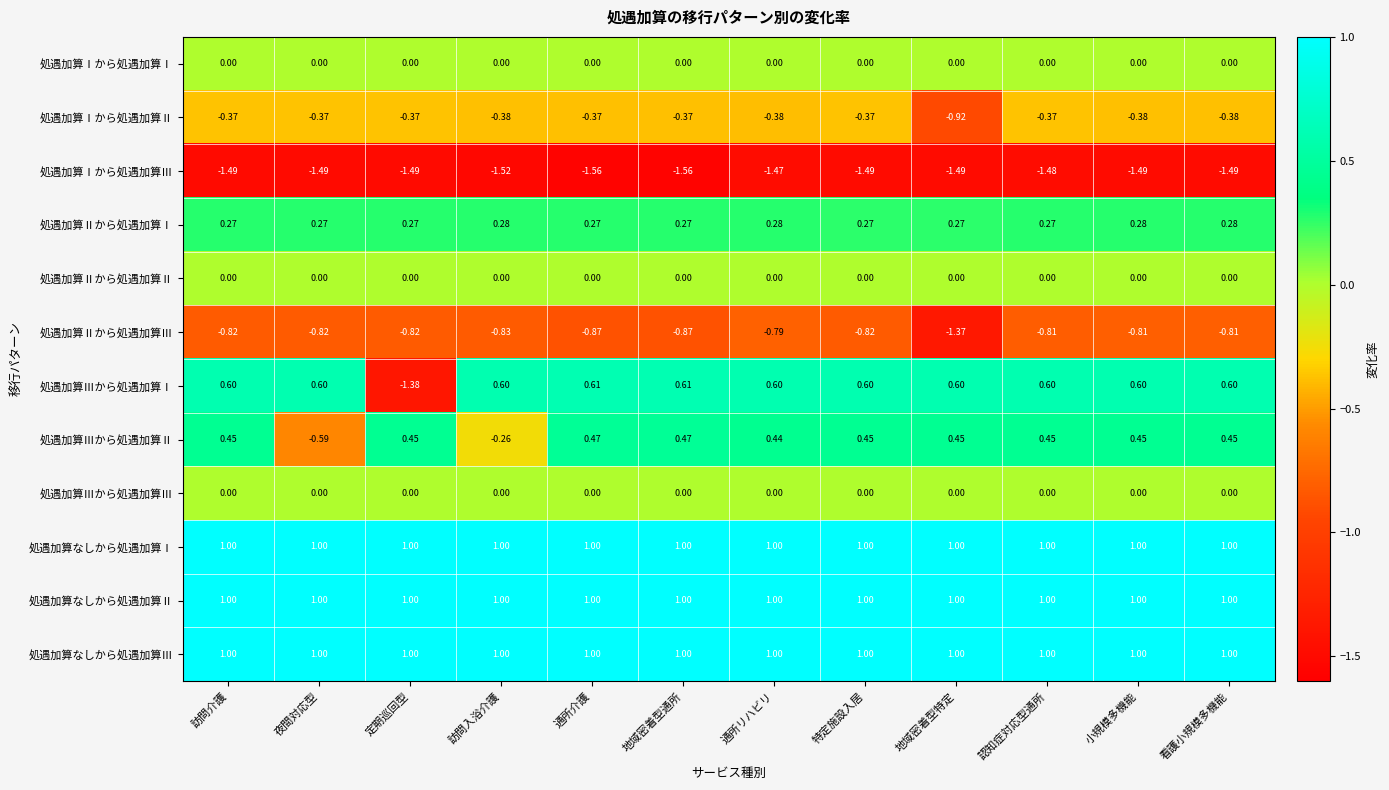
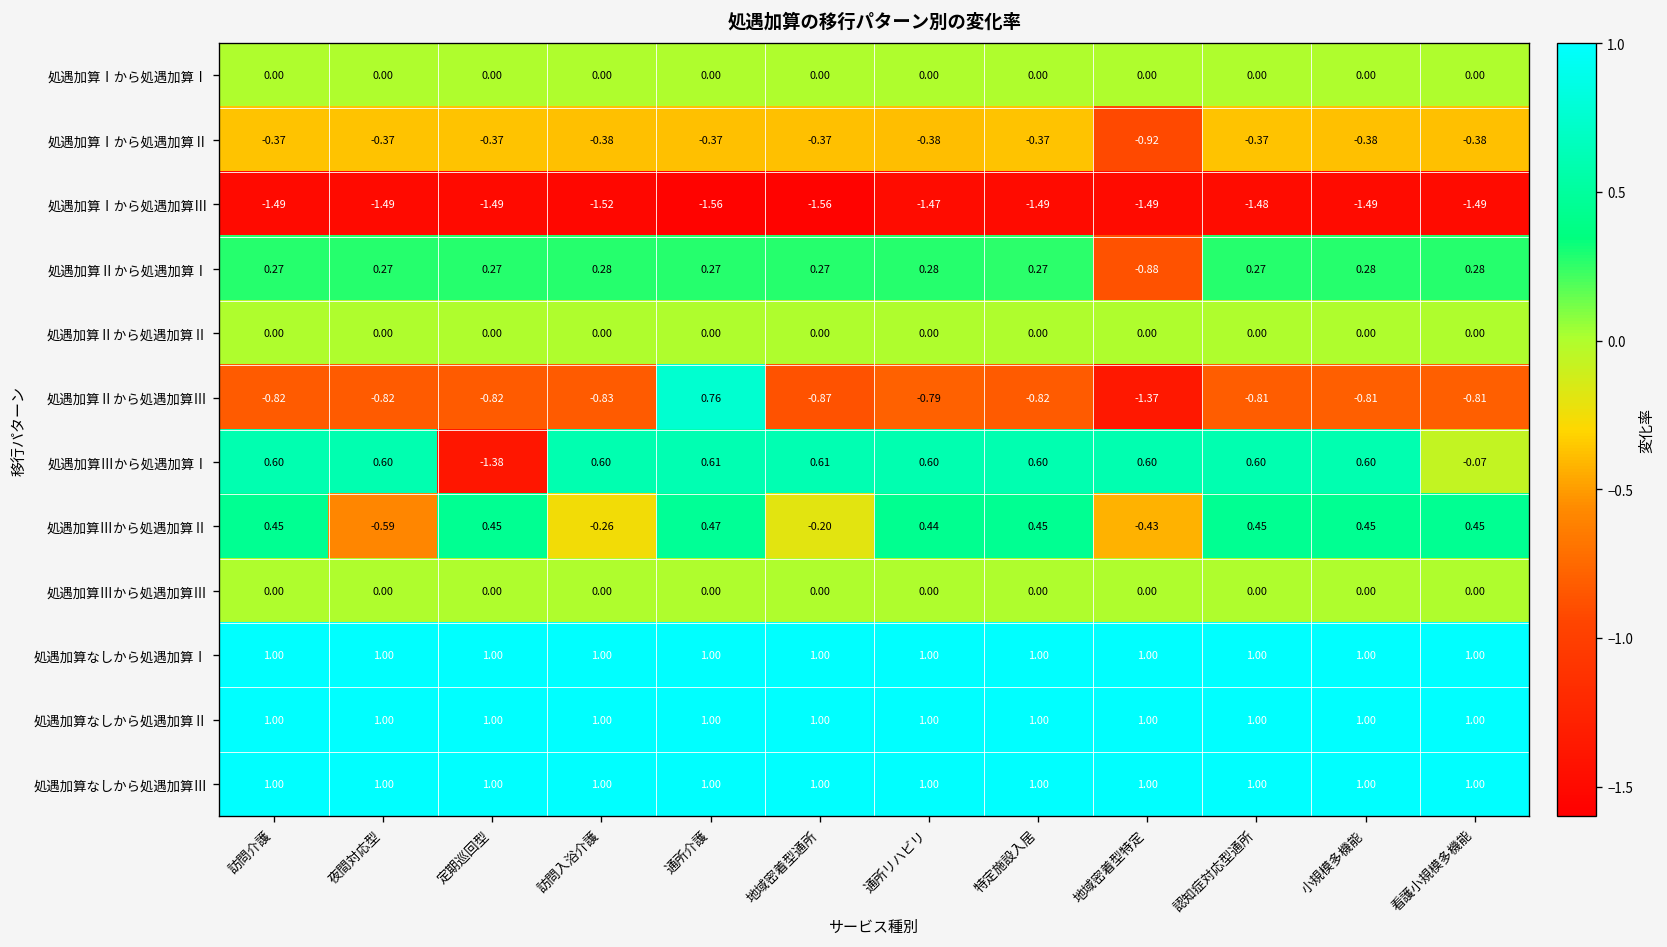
処遇加算Ⅱから処遇加算Ⅰ, 地域密着型特定: 0.27 -> -0.88
処遇加算Ⅱから処遇加算Ⅲ, 通所介護: -0.87 -> 0.76
処遇加算Ⅲから処遇加算Ⅰ, 看護小規模多機能: 0.60 -> -0.07
処遇加算Ⅲから処遇加算Ⅱ, 地域密着型通所: 0.47 -> -0.20
処遇加算Ⅲから処遇加算Ⅱ, 地域密着型特定: 0.45 -> -0.43
